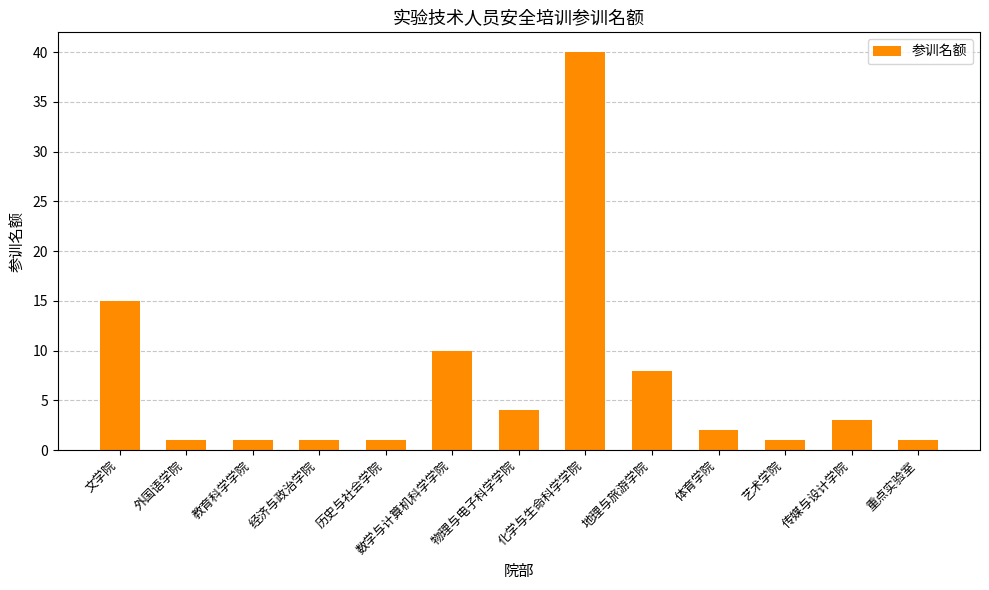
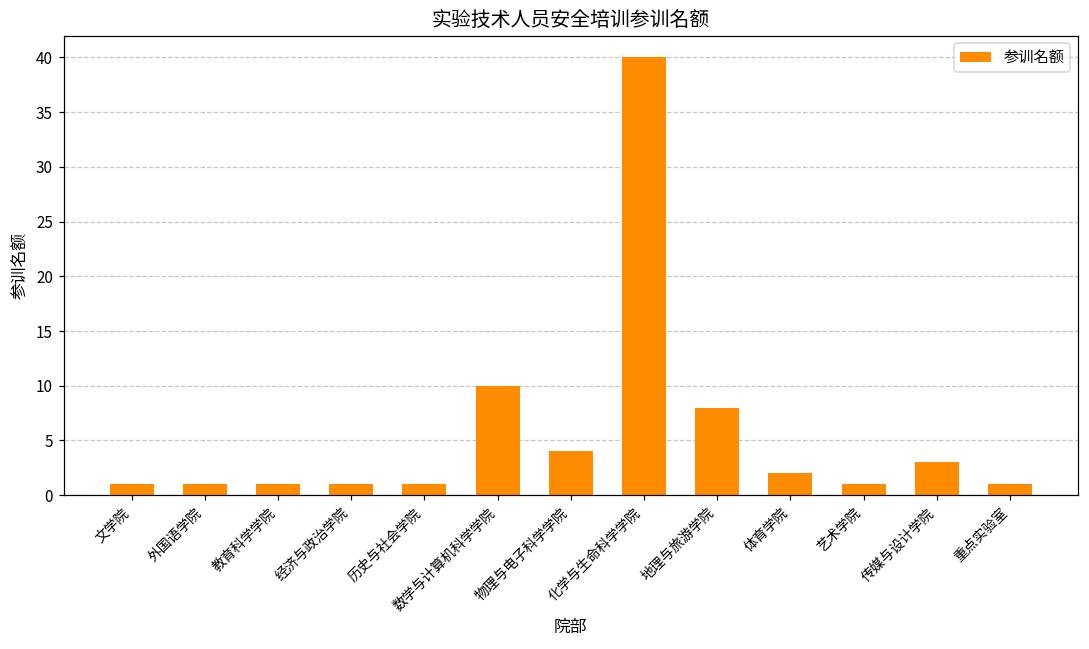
文学院: 15 -> 1
